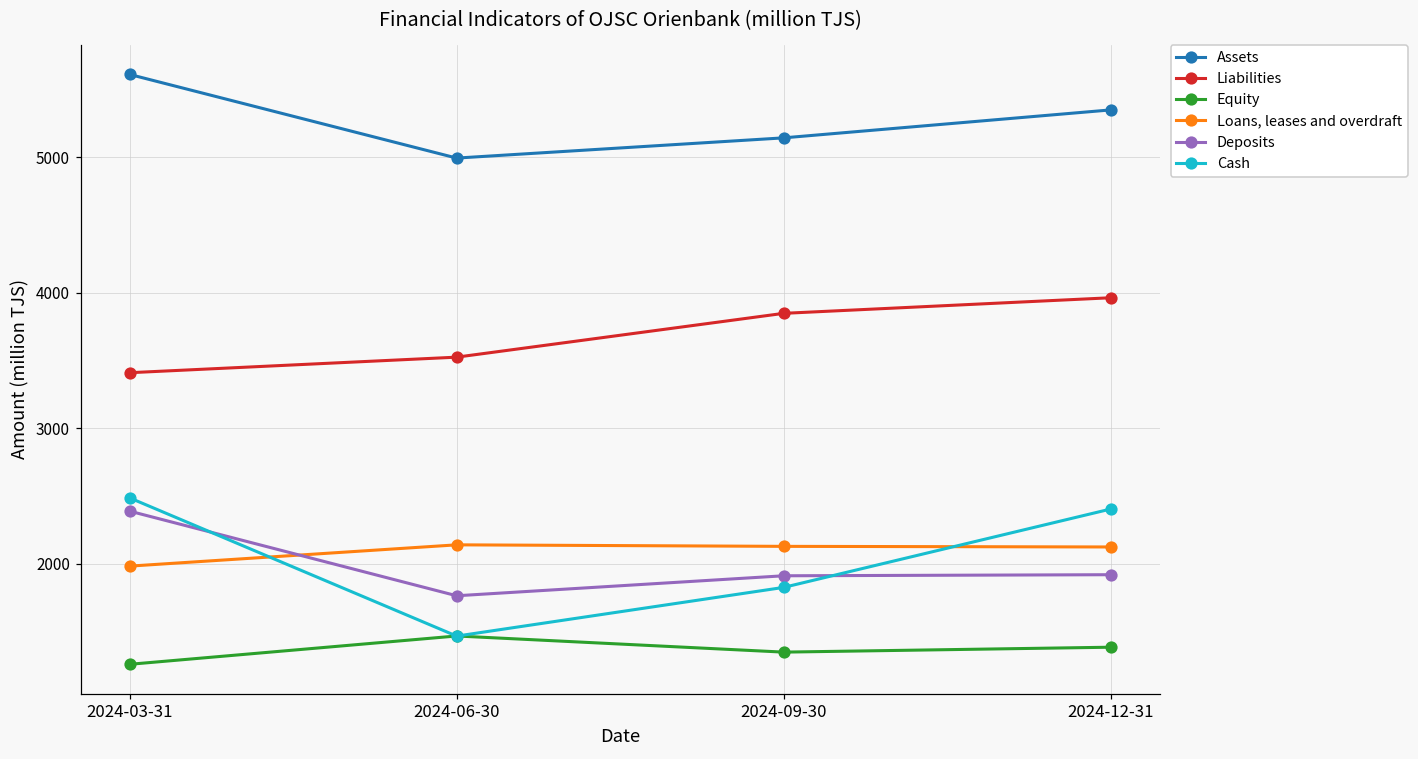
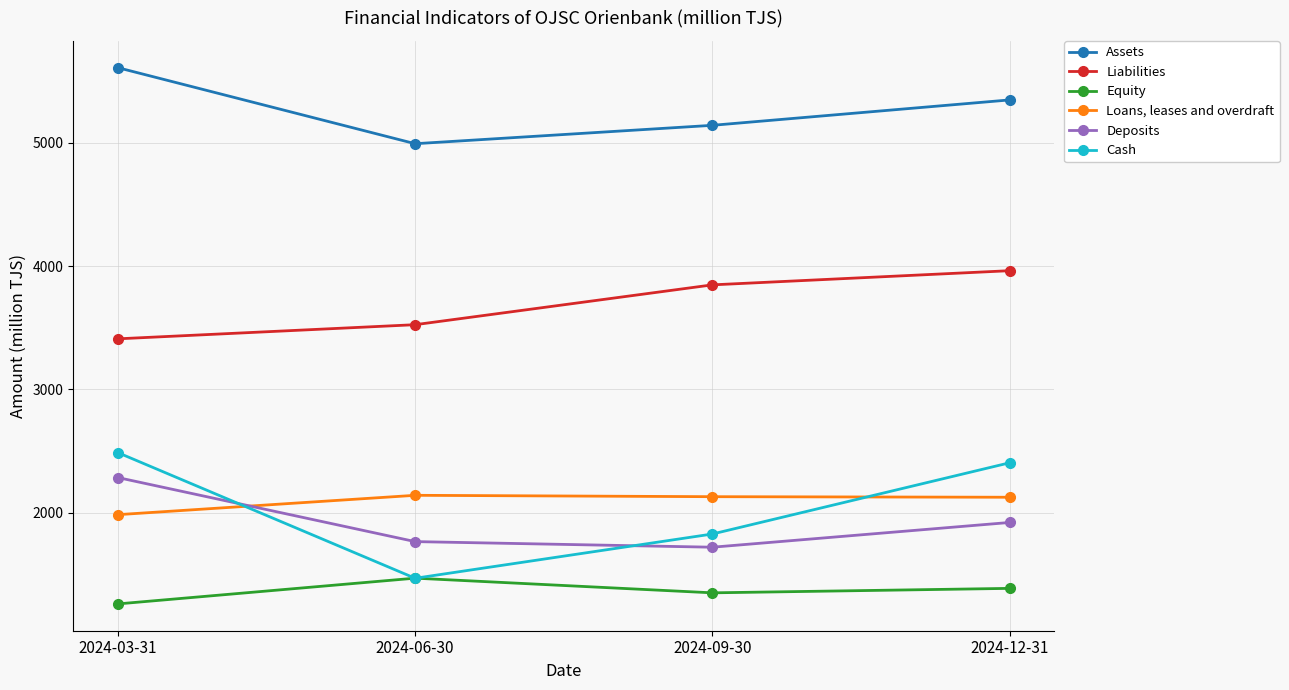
Deposits, 2024-03-31: 2390 -> 2290
Deposits, 2024-09-30: 1910 -> 1720
